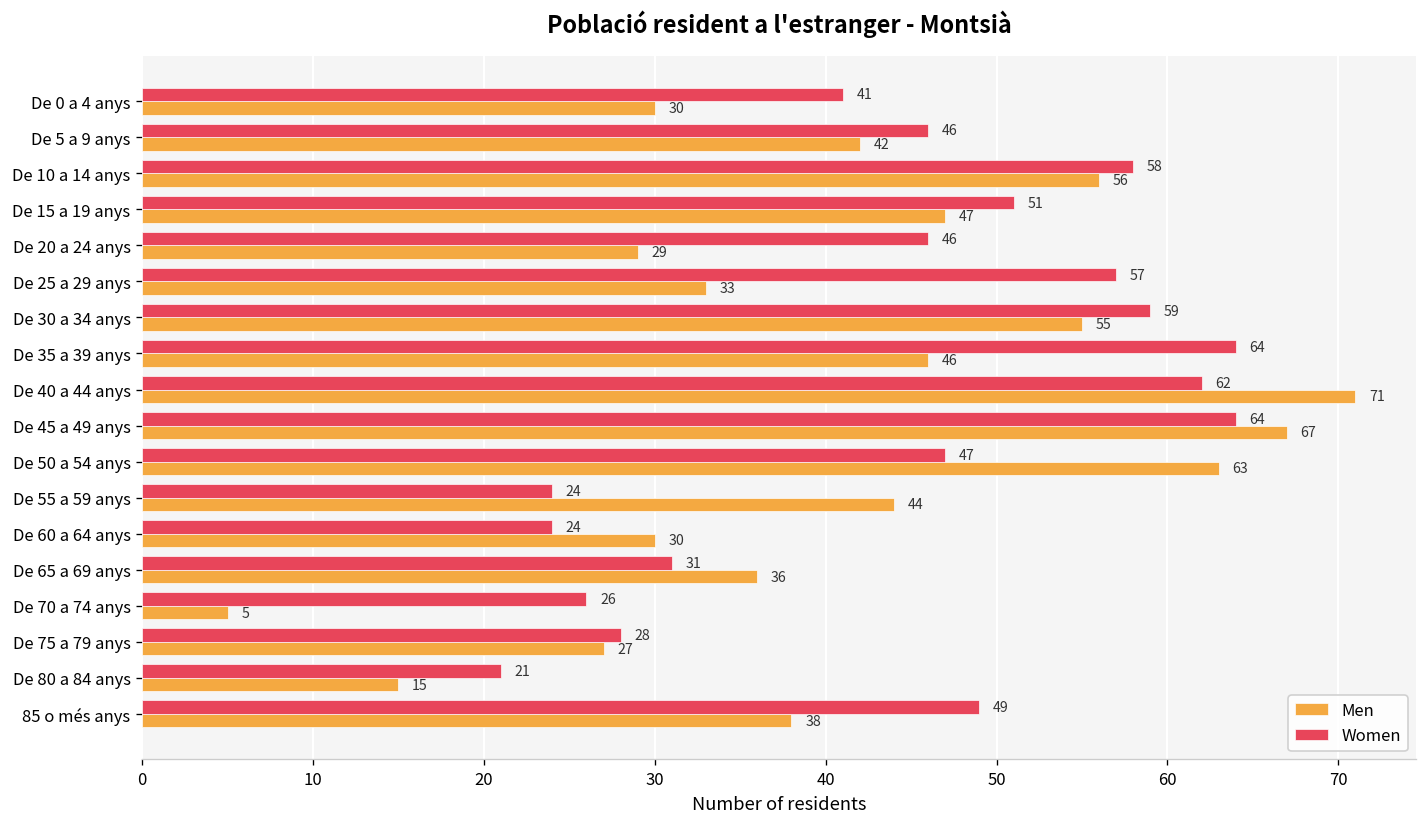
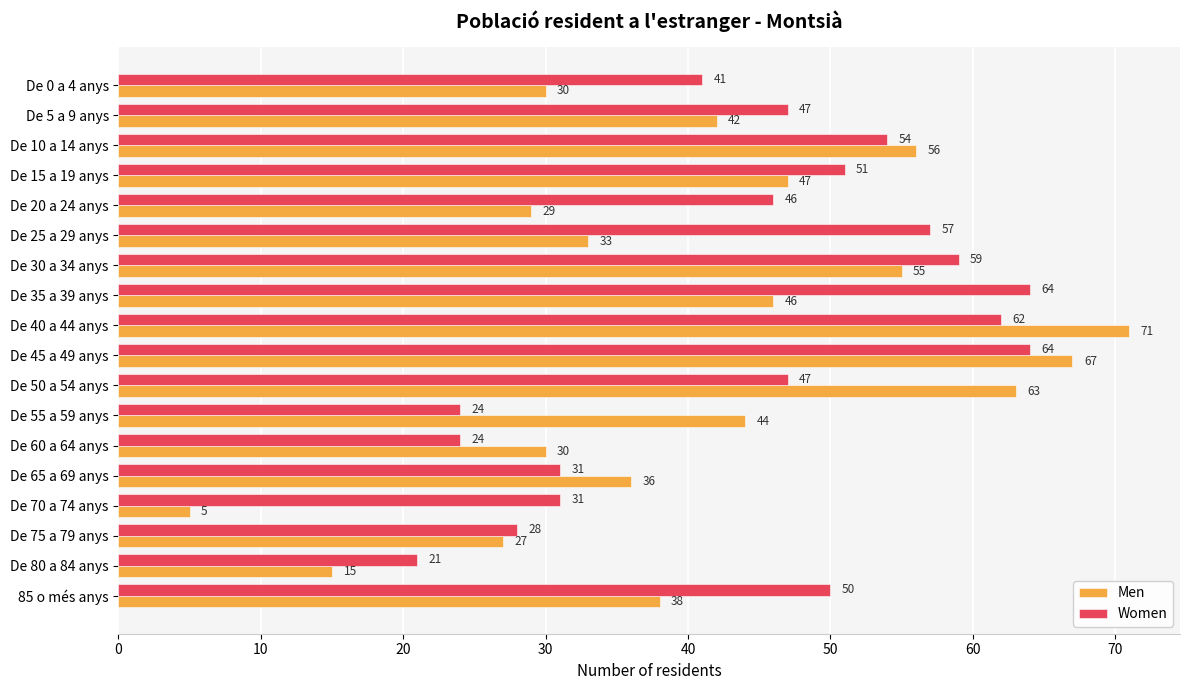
Women, De 5 a 9 anys: 46 -> 47
Women, De 10 a 14 anys: 58 -> 54
Women, De 70 a 74 anys: 26 -> 31
Women, 85 o més anys: 49 -> 50
